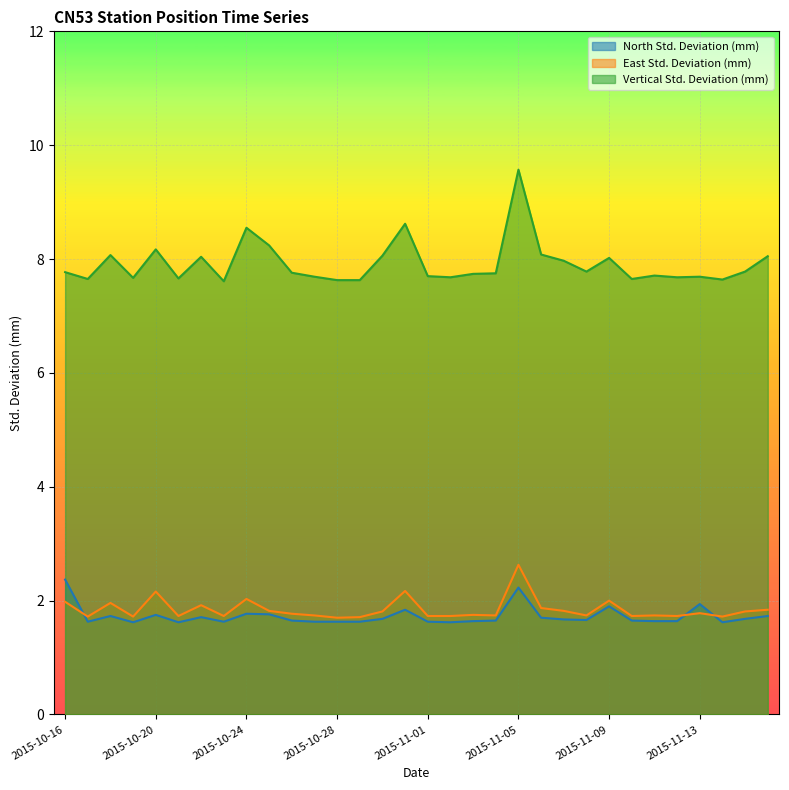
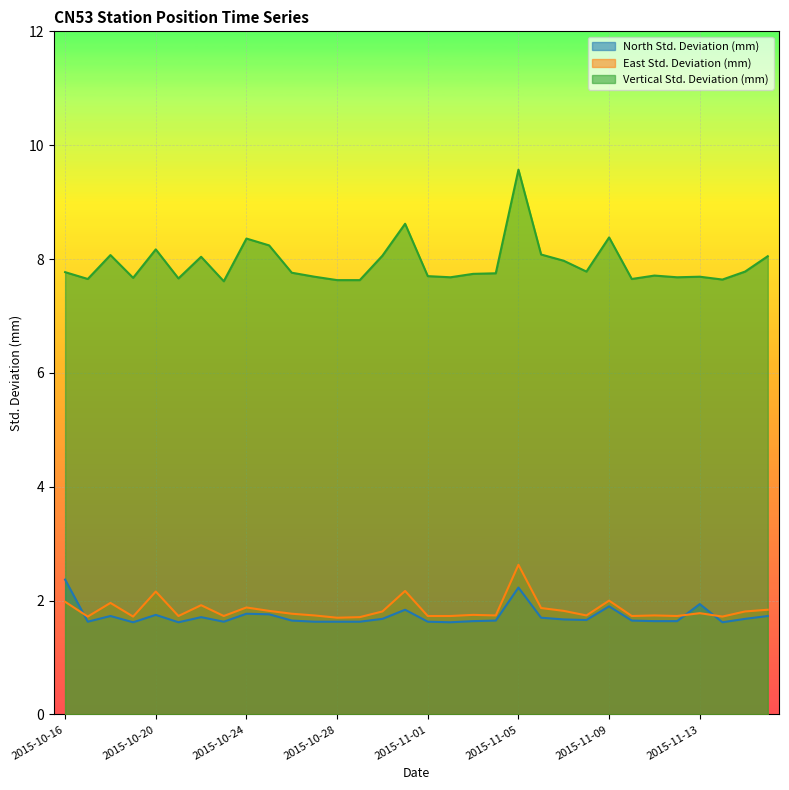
East Std. Deviation (mm), 2015-10-24: 2.0 -> 1.9
Vertical Std. Deviation (mm), 2015-10-24: 8.6 -> 8.4
Vertical Std. Deviation (mm), 2015-11-09: 8.0 -> 8.4
